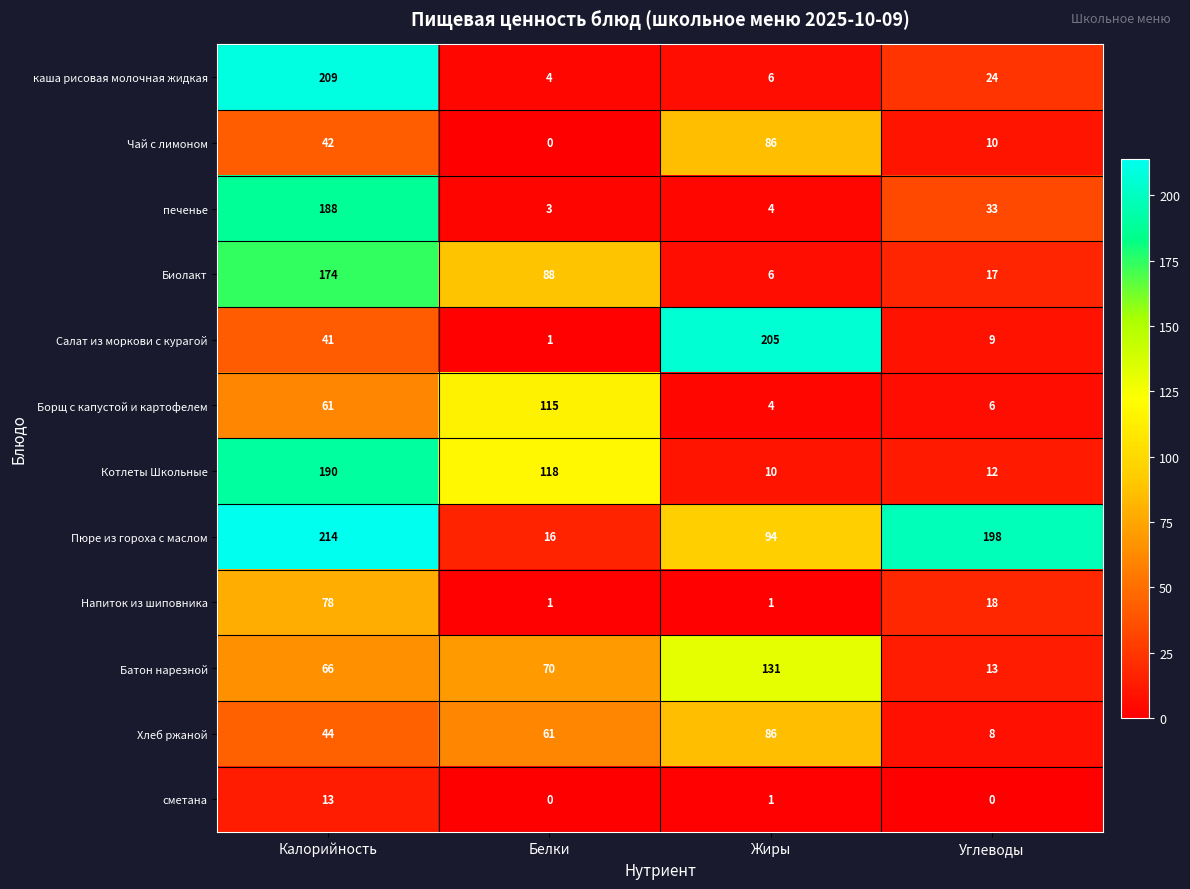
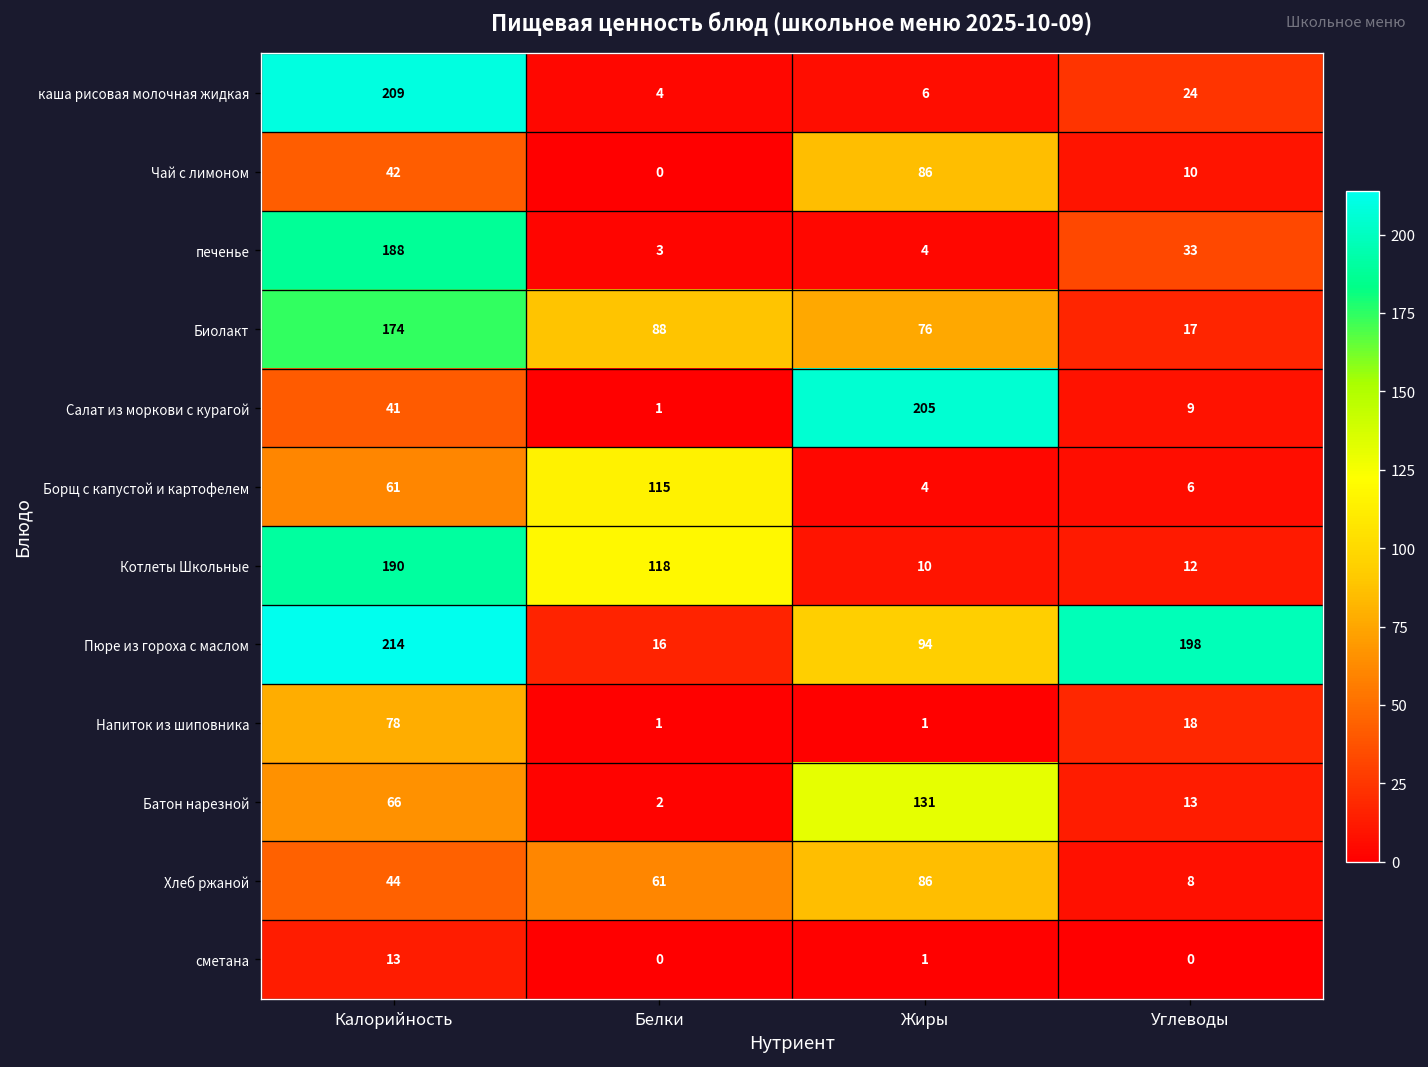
Биолакт, Жиры: 6 -> 76
Батон нарезной, Белки: 70 -> 2
